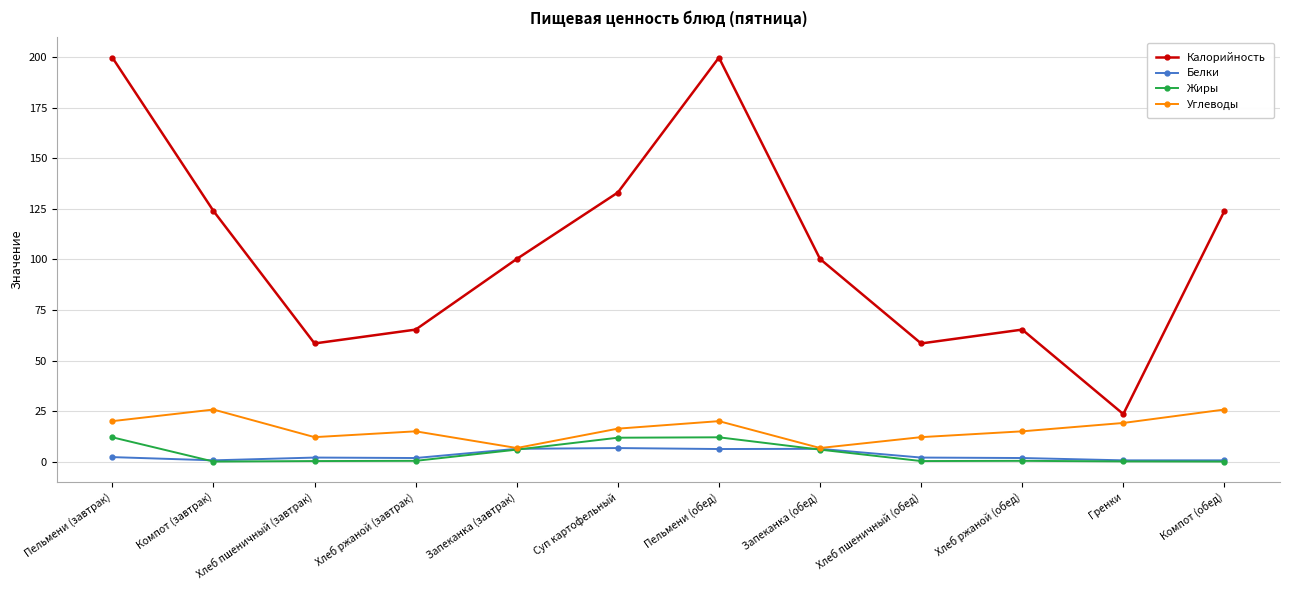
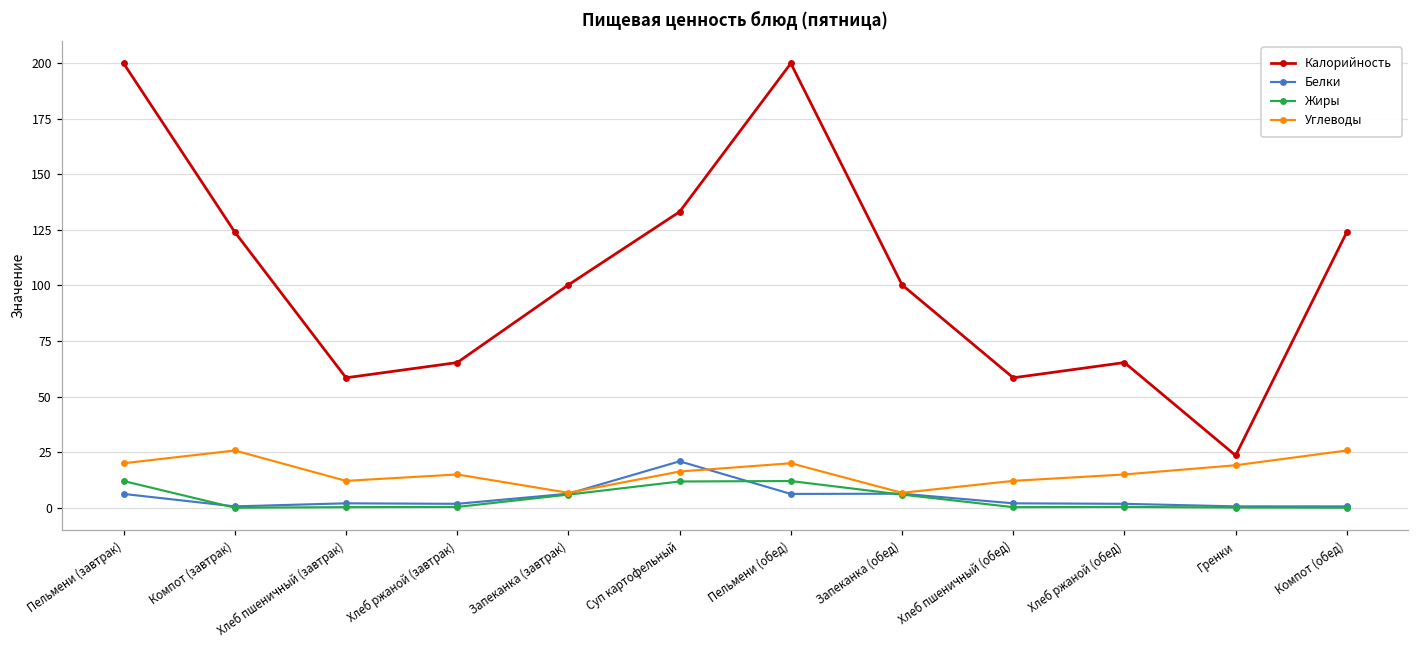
Белки, Пельмени (завтрак): 2 -> 6
Белки, Суп картофельный: 7 -> 21
